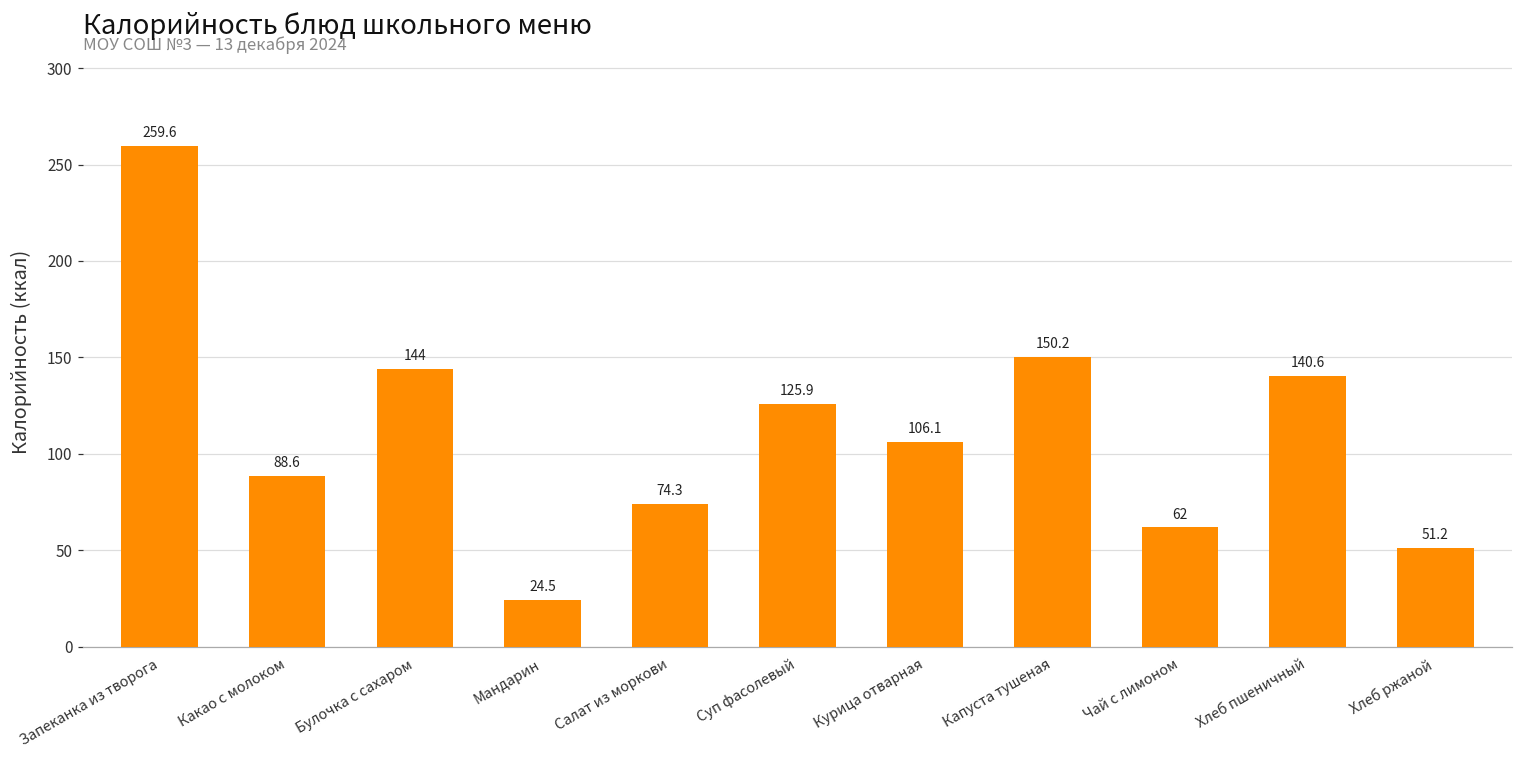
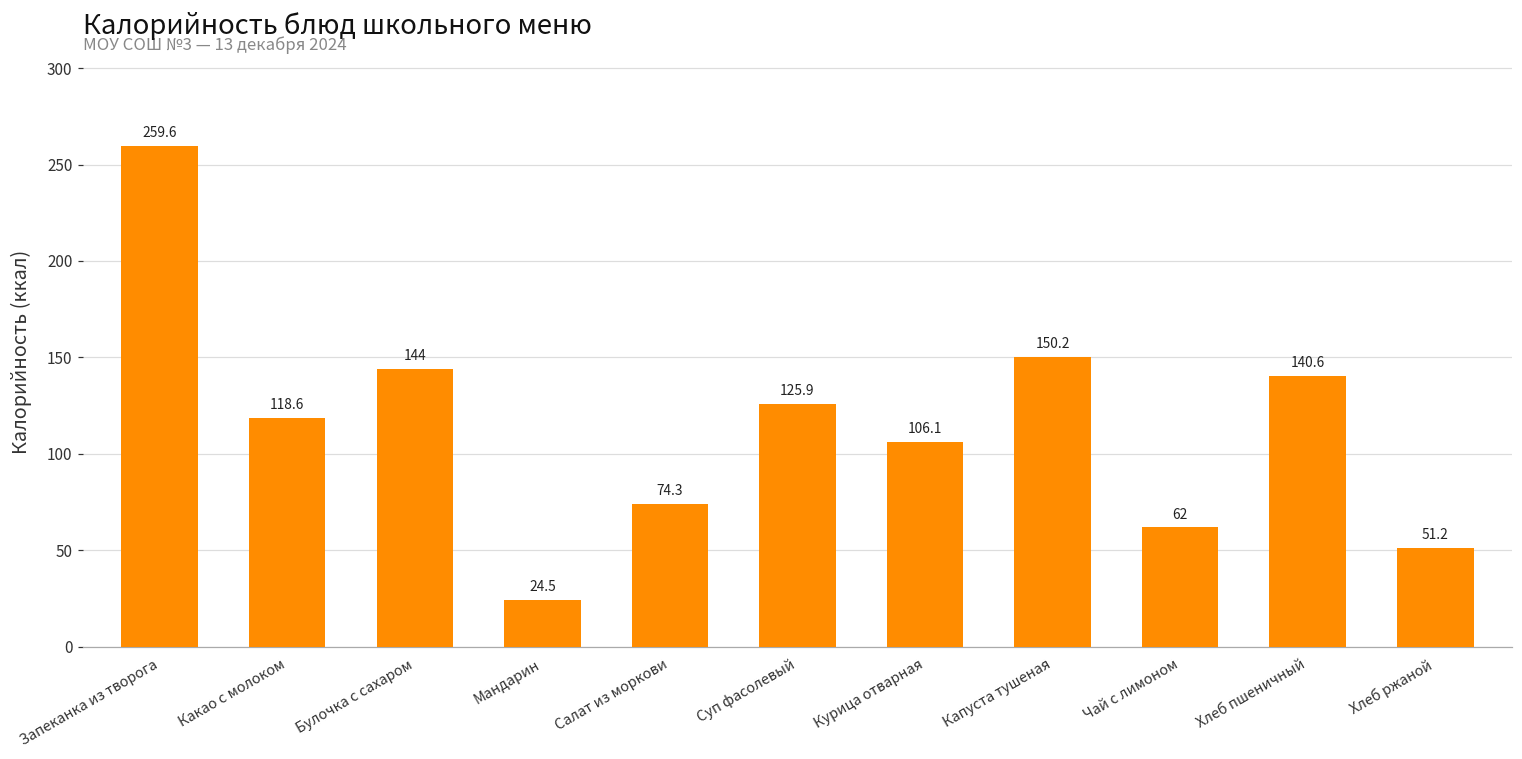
Какао с молоком: 88.6 -> 118.6
